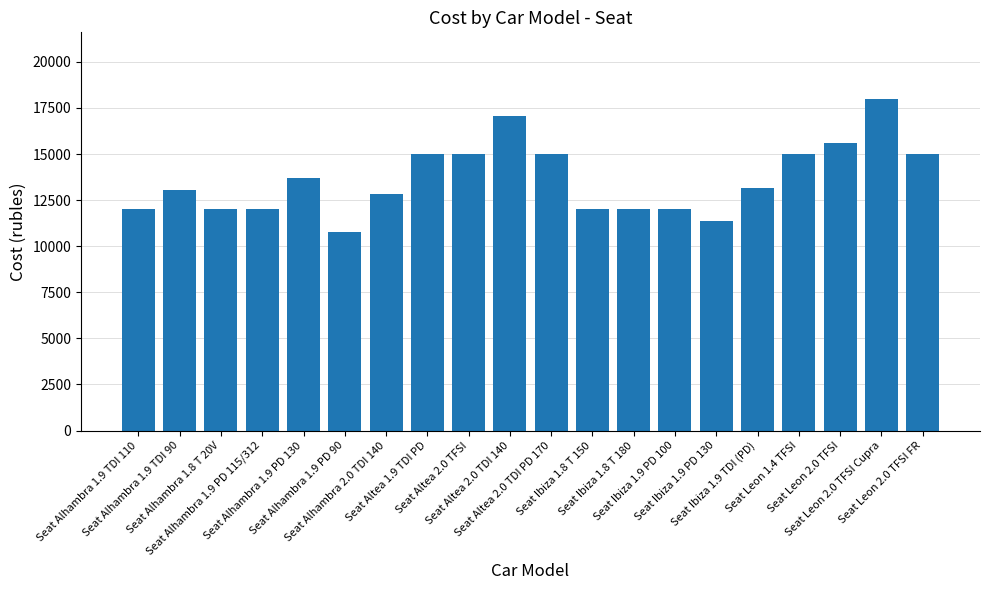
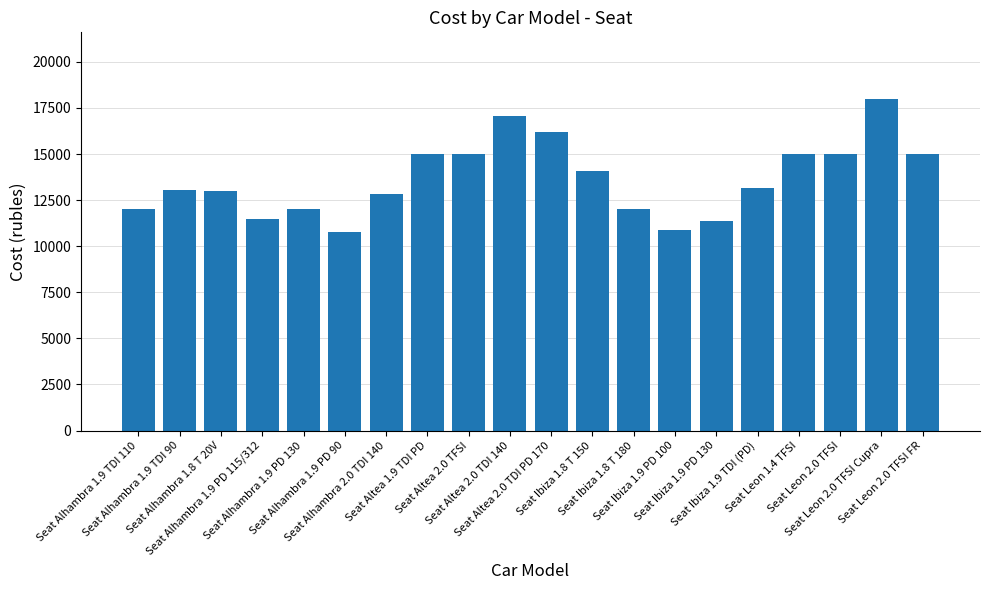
Seat Alhambra 1.8 T 20V: 12000 -> 13000
Seat Alhambra 1.9 PD 115/312: 12000 -> 11500
Seat Alhambra 1.9 PD 130: 13700 -> 12000
Seat Altea 2.0 TDI PD 170: 15000 -> 16200
Seat Ibiza 1.8 T 150: 12000 -> 14100
Seat Ibiza 1.9 PD 100: 12000 -> 10900
Seat Leon 2.0 TFSI: 15600 -> 15000
